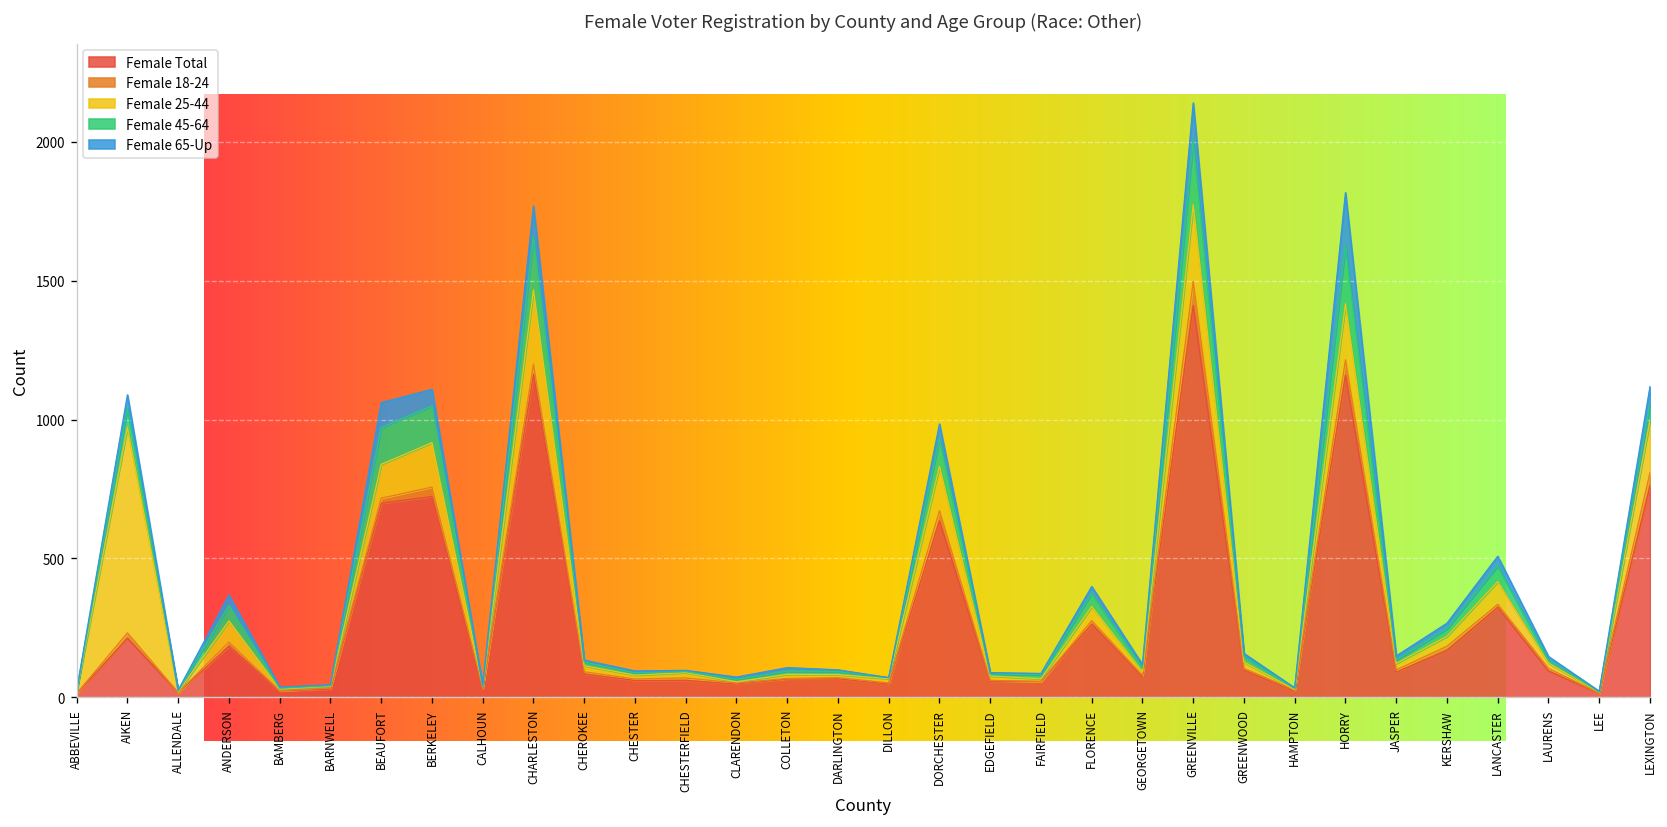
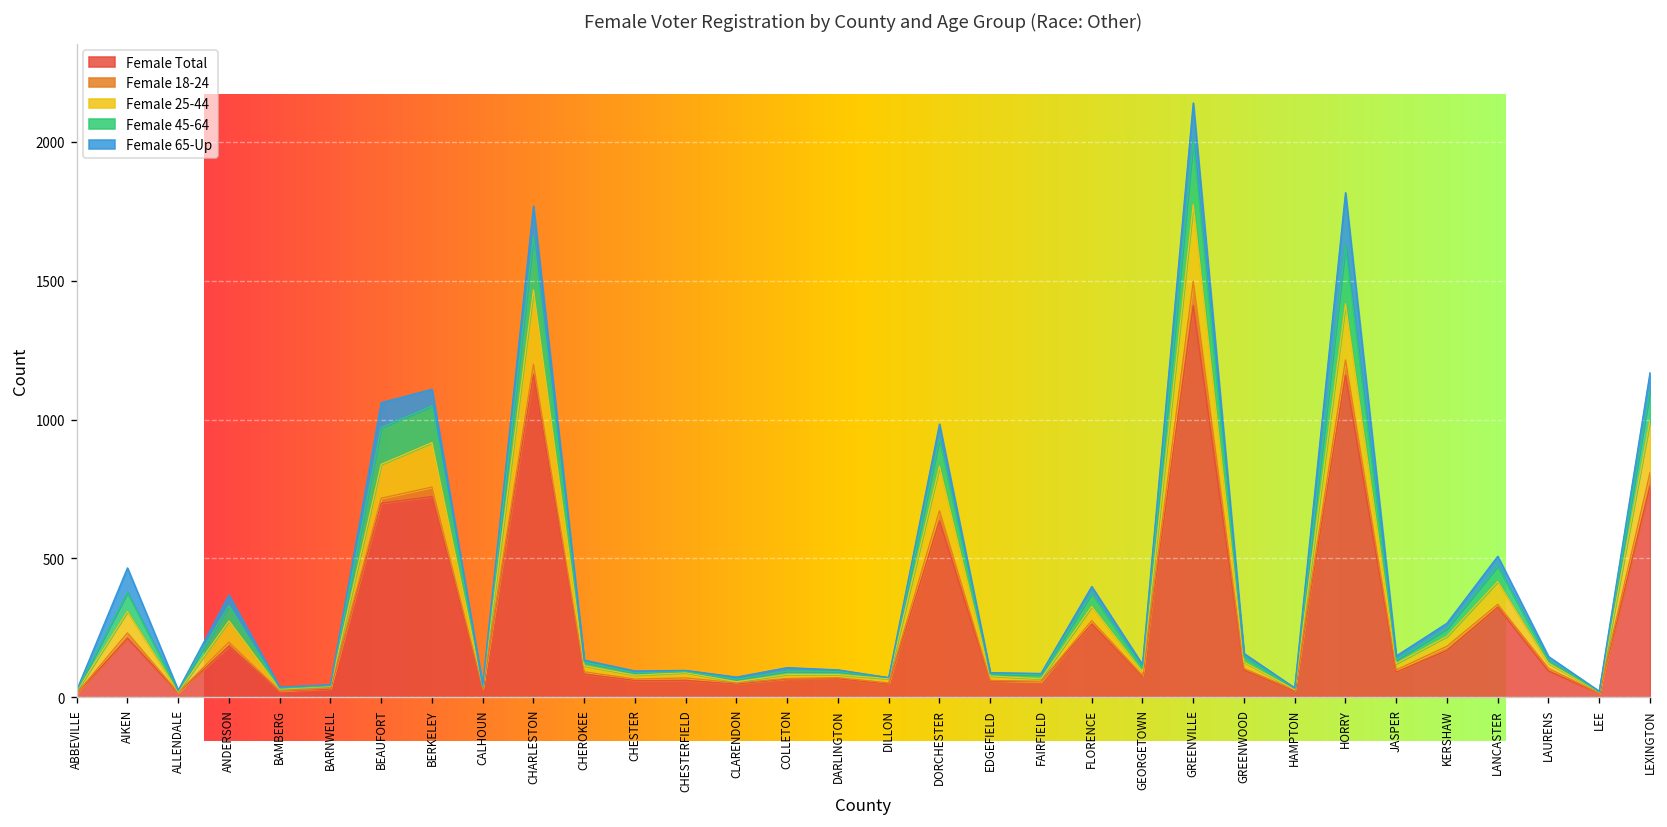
Female 25-44, AIKEN: 740 -> 80
Female 65-Up, AIKEN: 50 -> 90
Female 45-64, LEXINGTON: 60 -> 110
